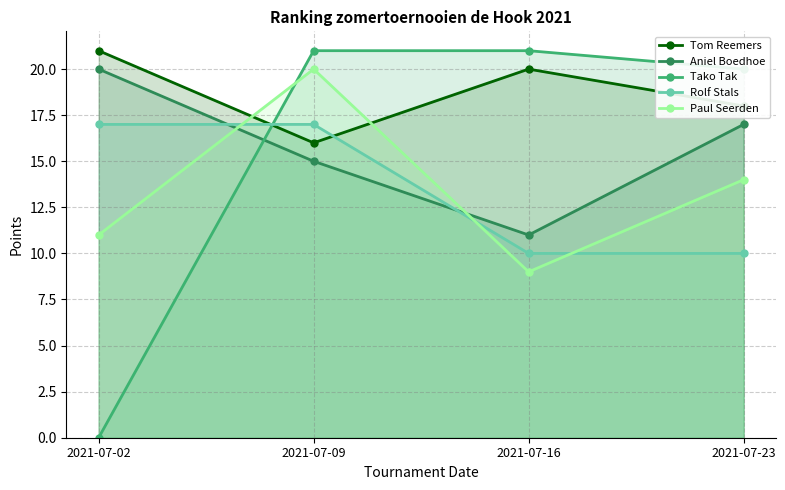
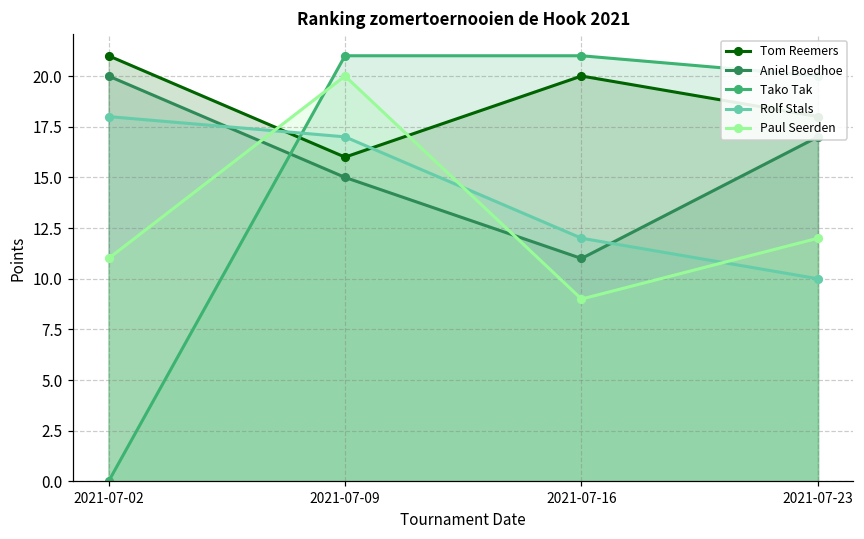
Rolf Stals, 2021-07-02: 17 -> 18
Rolf Stals, 2021-07-16: 10 -> 12
Paul Seerden, 2021-07-23: 14 -> 12
